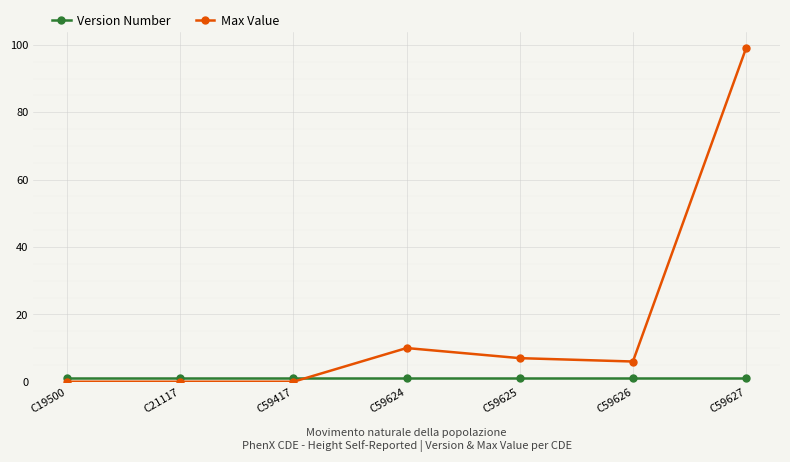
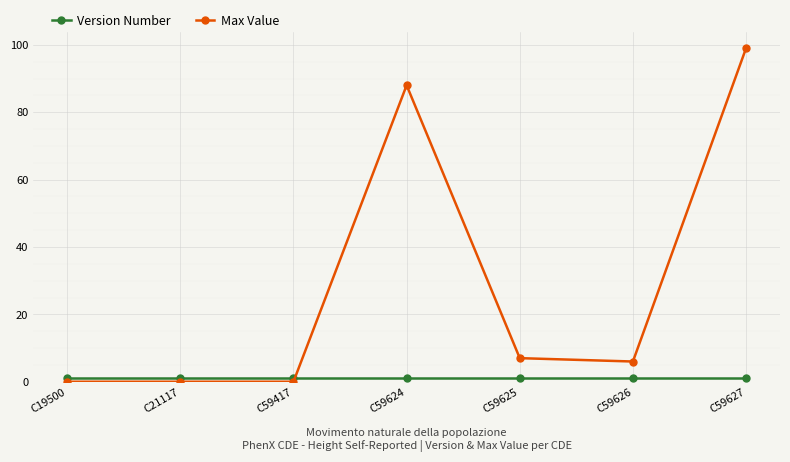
Max Value, C59624: 10 -> 88
